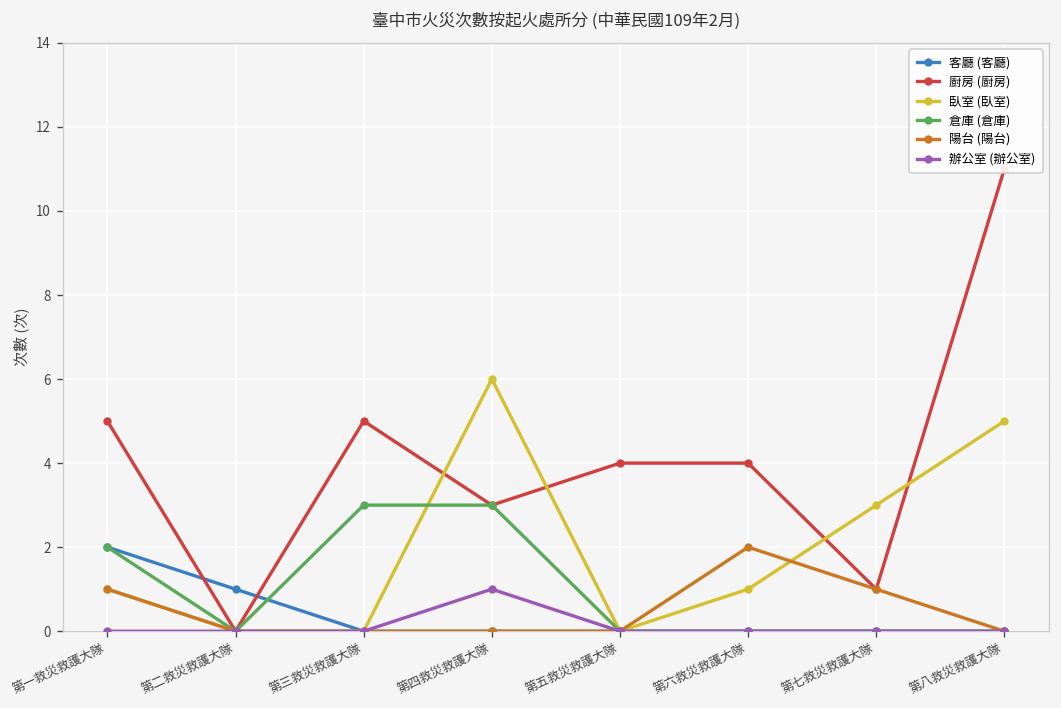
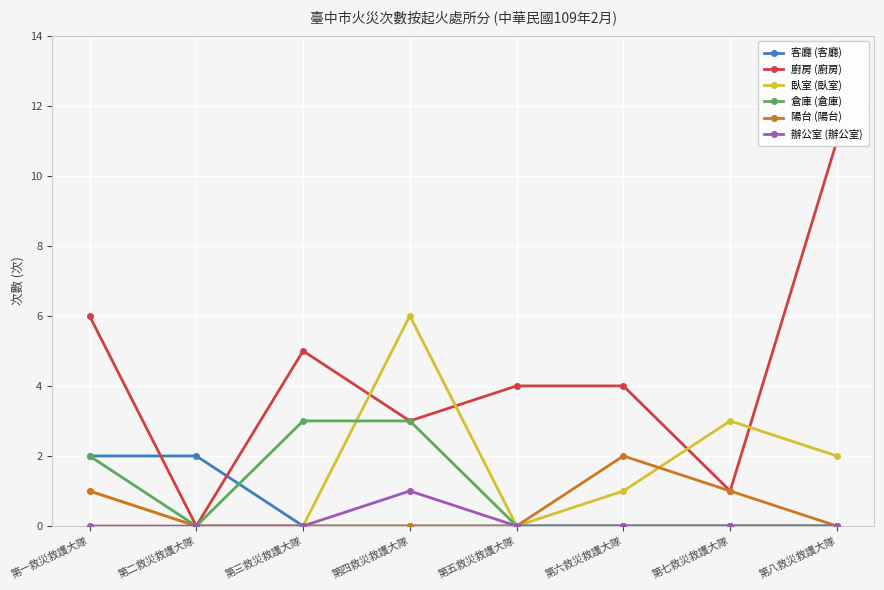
廚房 (廚房), 第一救災救護大隊: 5 -> 6
客廳 (客廳), 第二救災救護大隊: 1 -> 2
臥室 (臥室), 第八救災救護大隊: 5 -> 2
